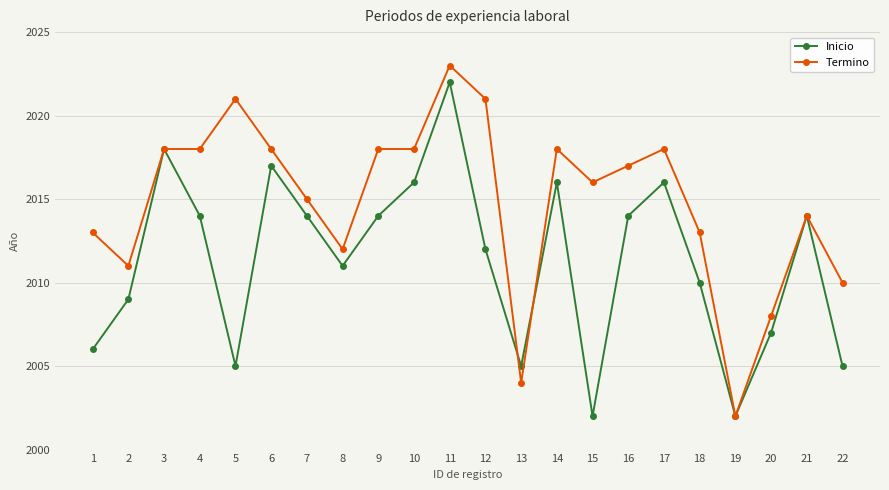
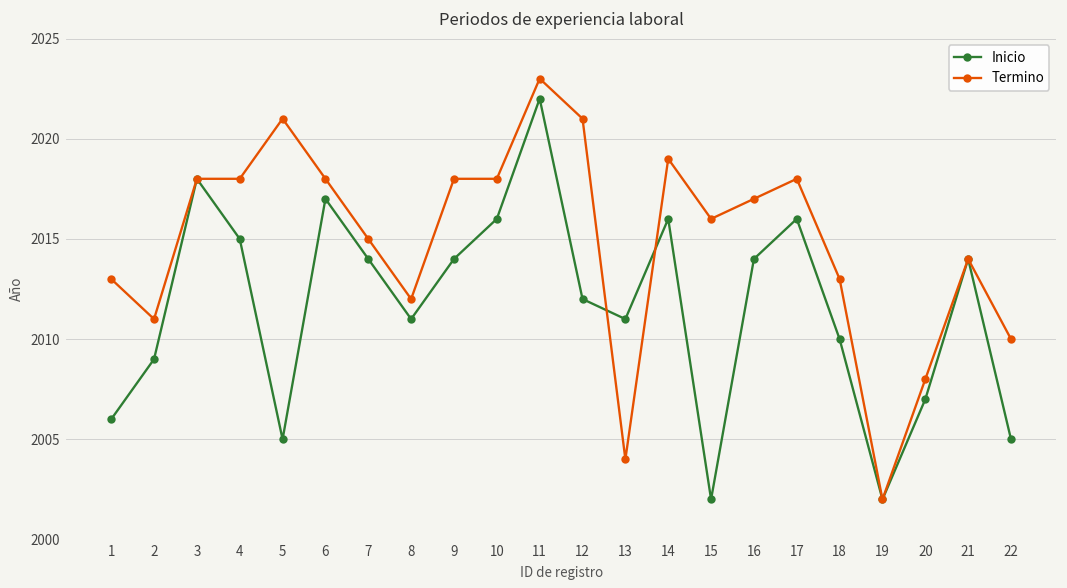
Inicio, 4: 2014 -> 2015
Inicio, 13: 2005 -> 2011
Termino, 14: 2018 -> 2019
